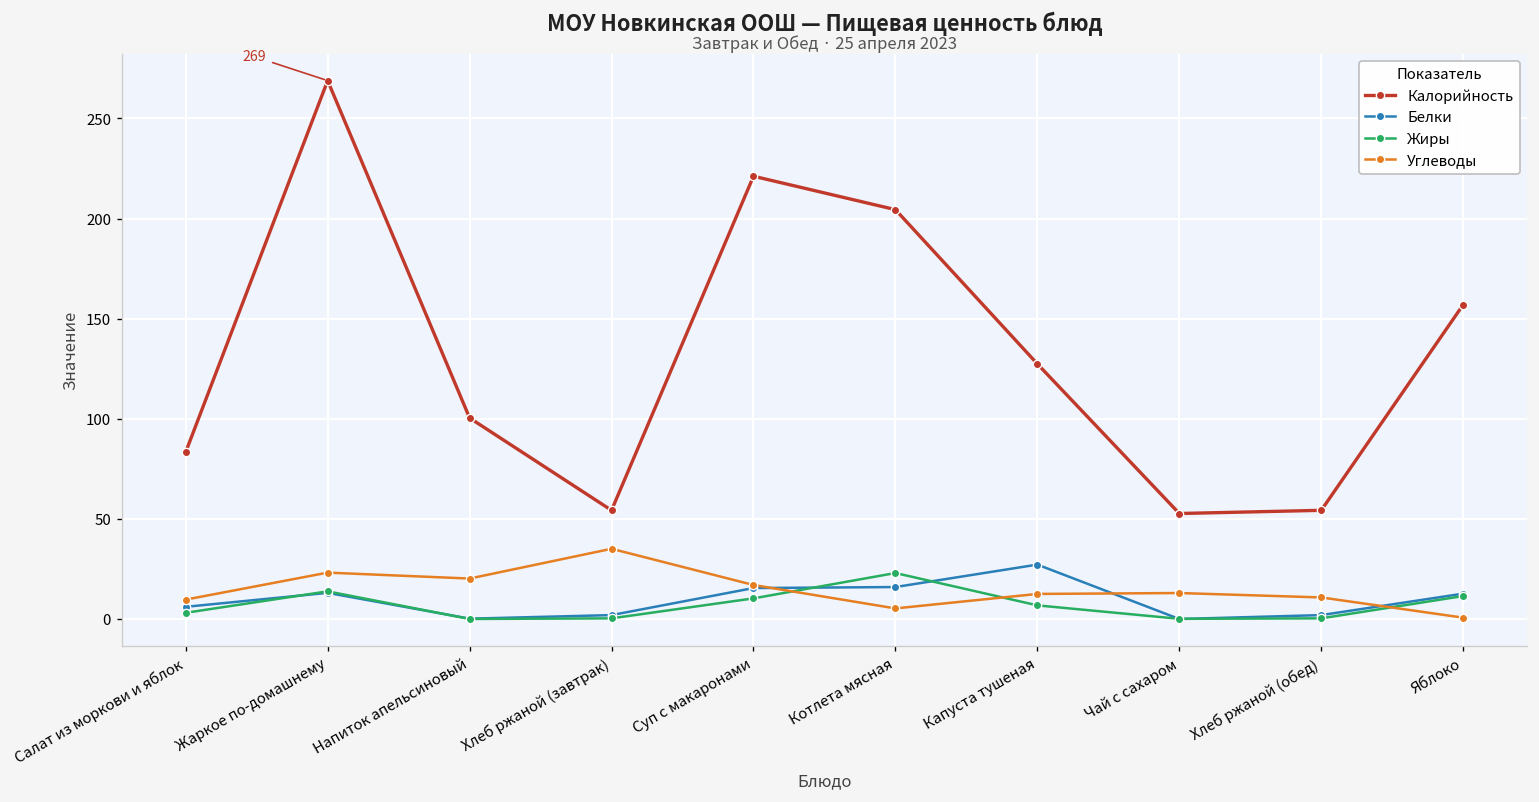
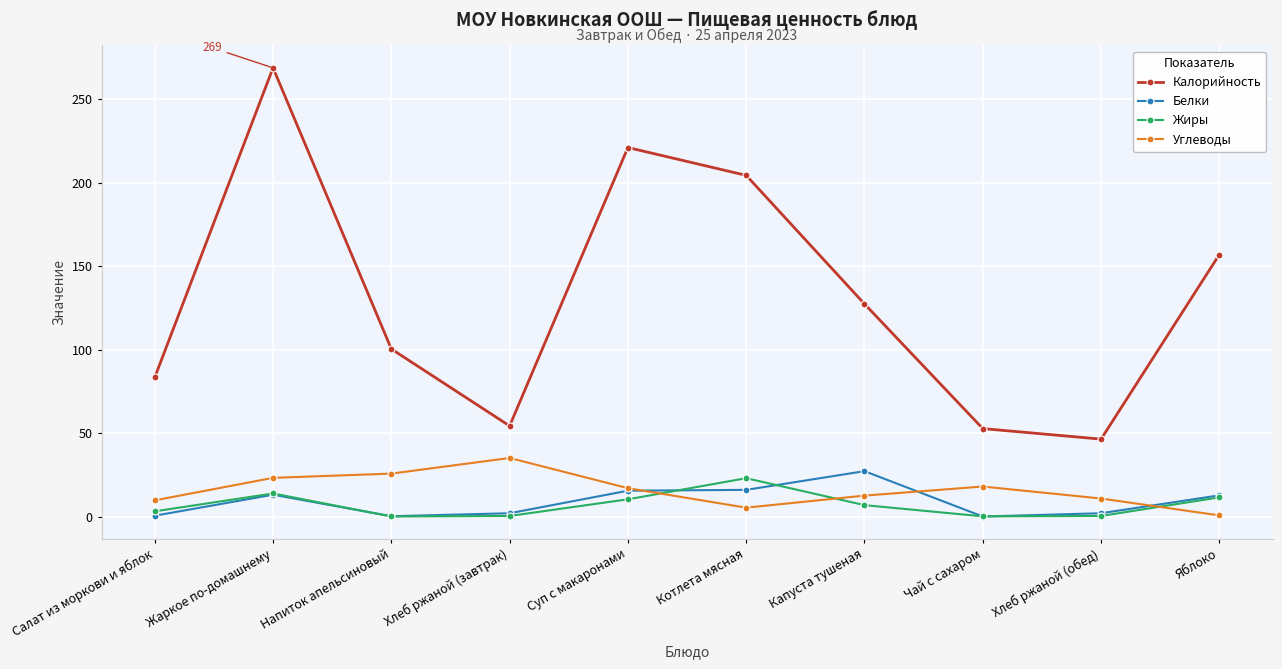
Белки, Салат из моркови и яблок: 6 -> 1
Углеводы, Напиток апельсиновый: 20 -> 26
Углеводы, Чай с сахаром: 13 -> 18
Калорийность, Хлеб ржаной (обед): 54 -> 46
